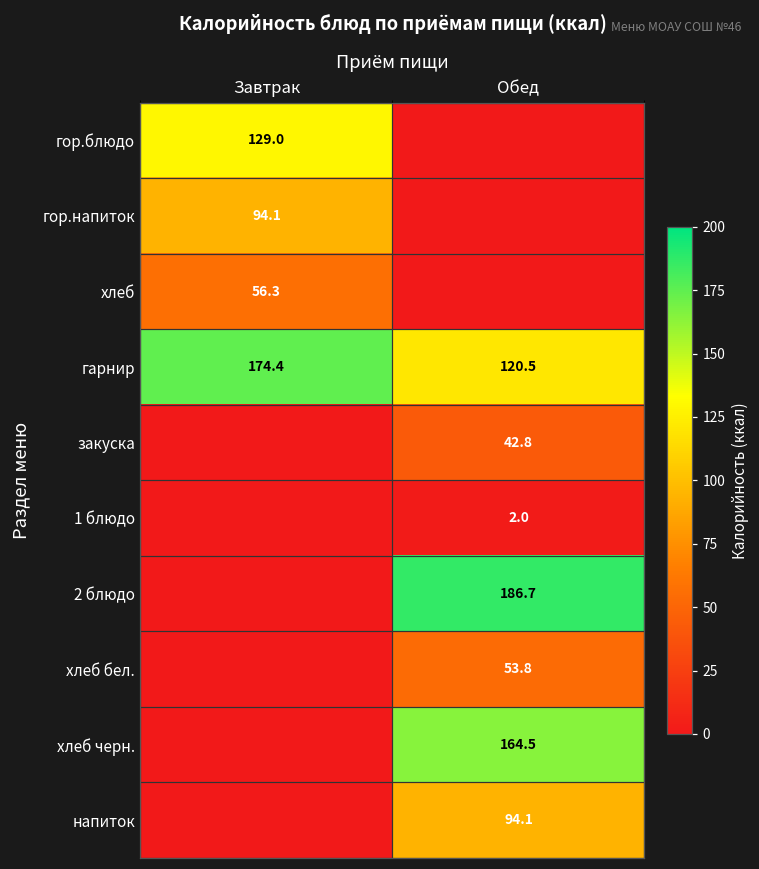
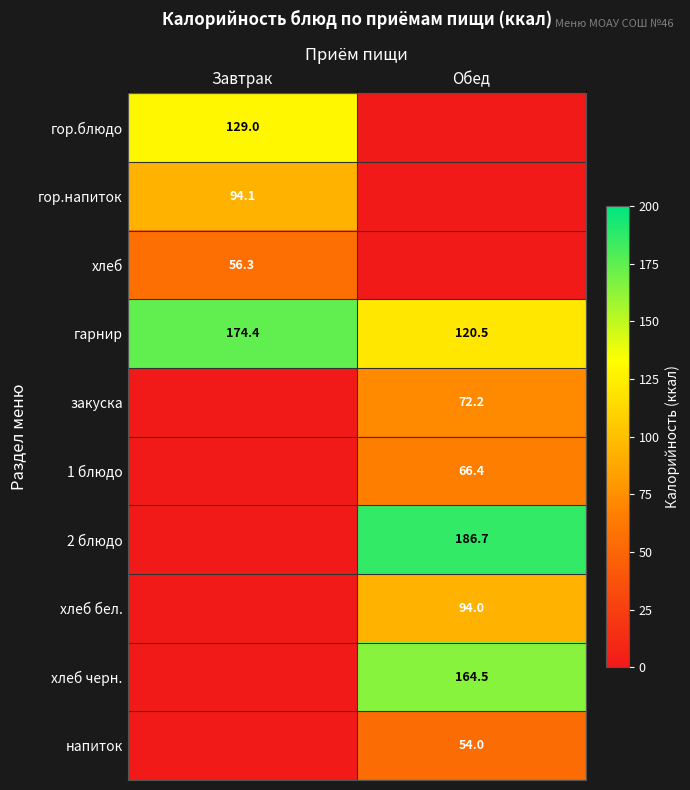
закуска, Обед: 42.8 -> 72.2
1 блюдо, Обед: 2.0 -> 66.4
хлеб бел., Обед: 53.8 -> 94.0
напиток, Обед: 94.1 -> 54.0
